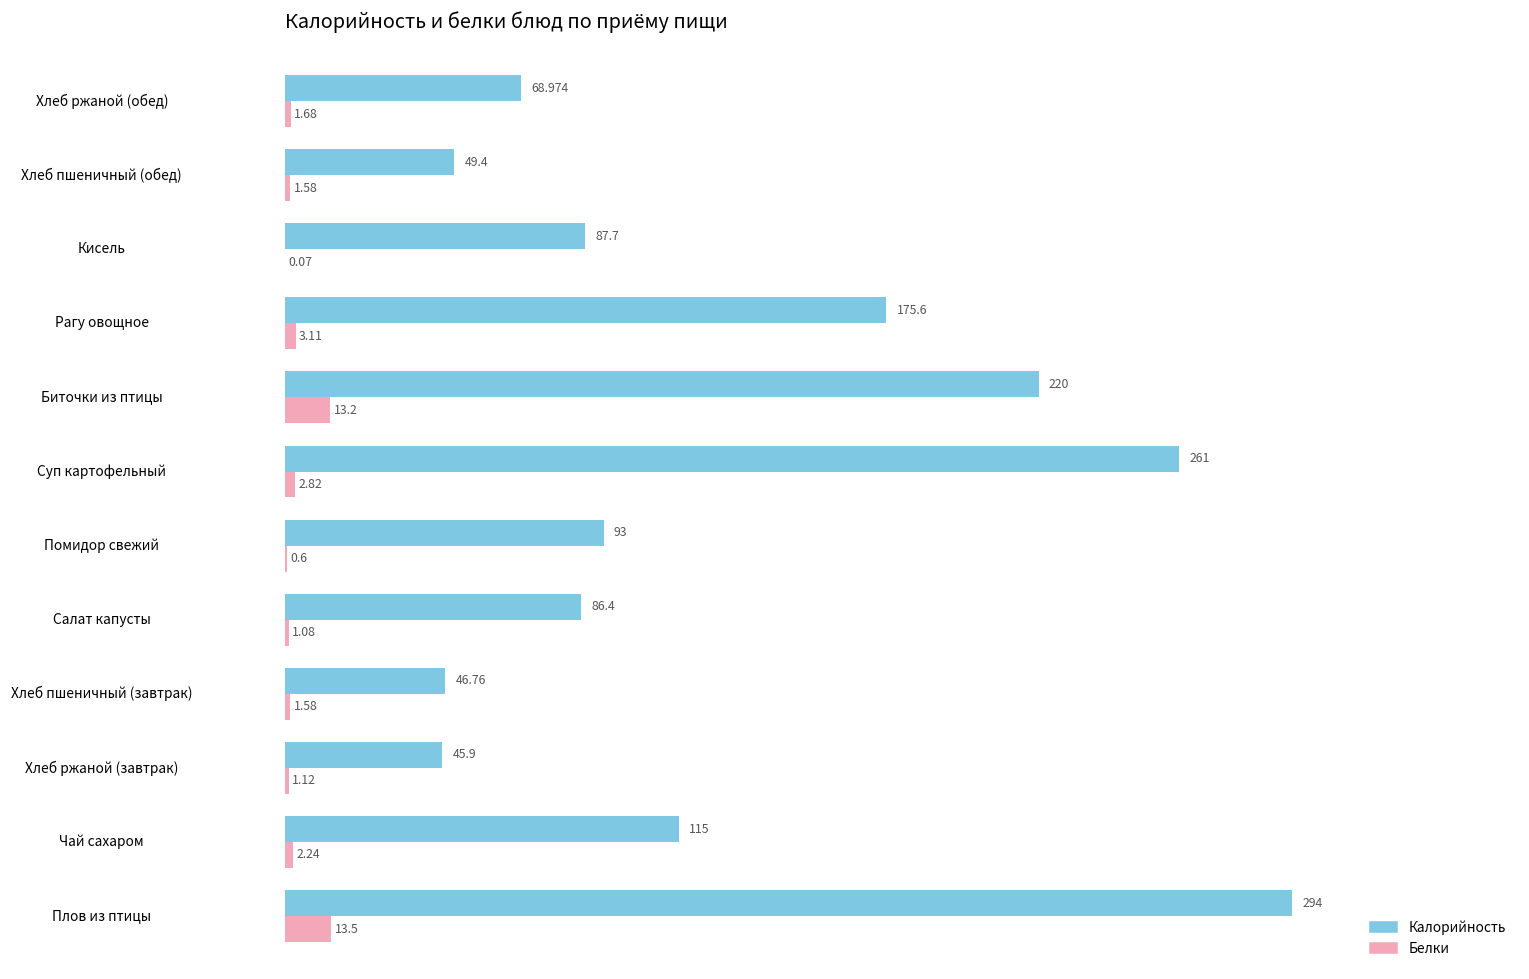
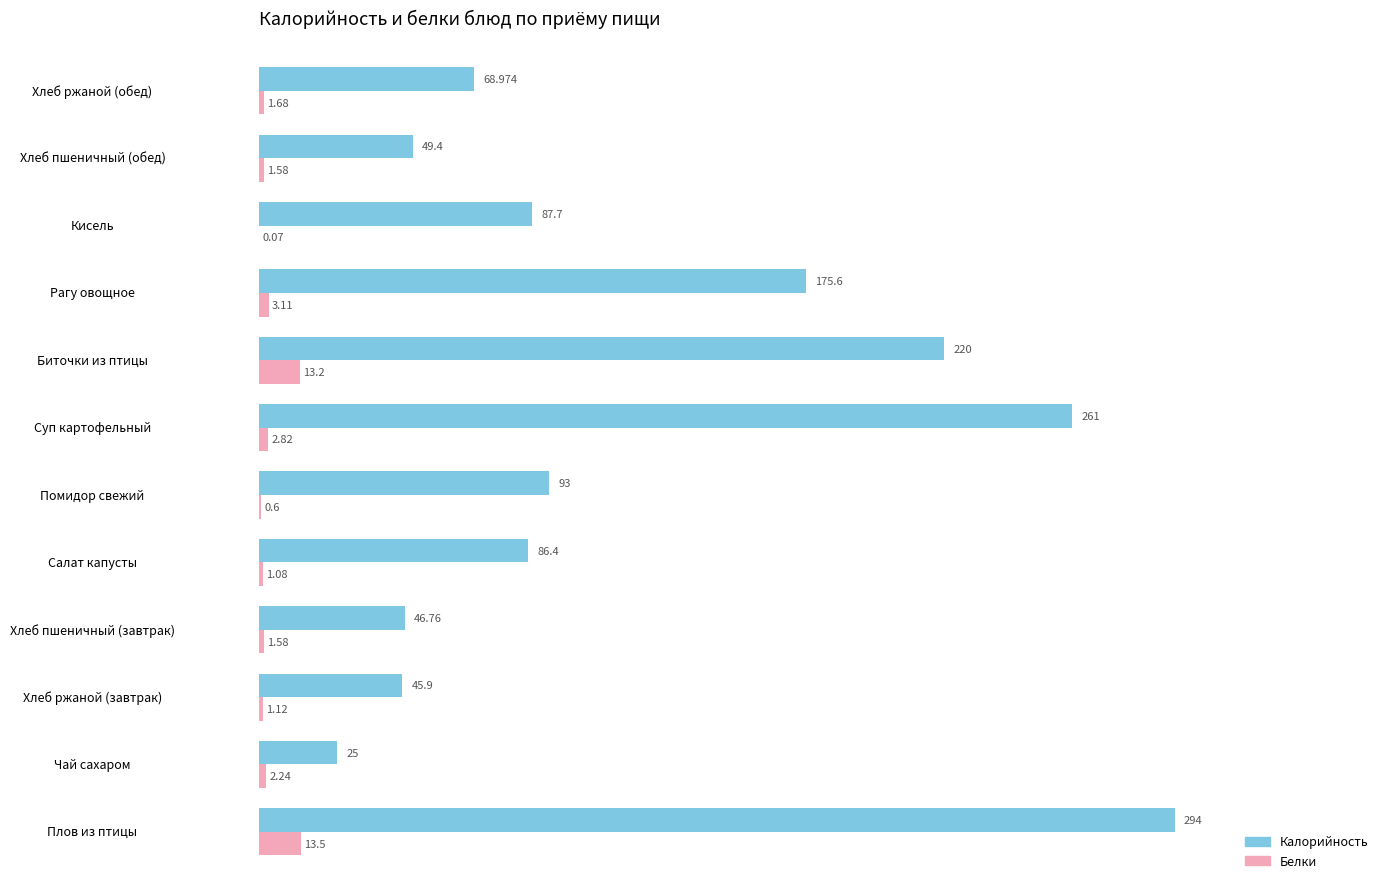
Калорийность, Чай сахаром: 115 -> 25
